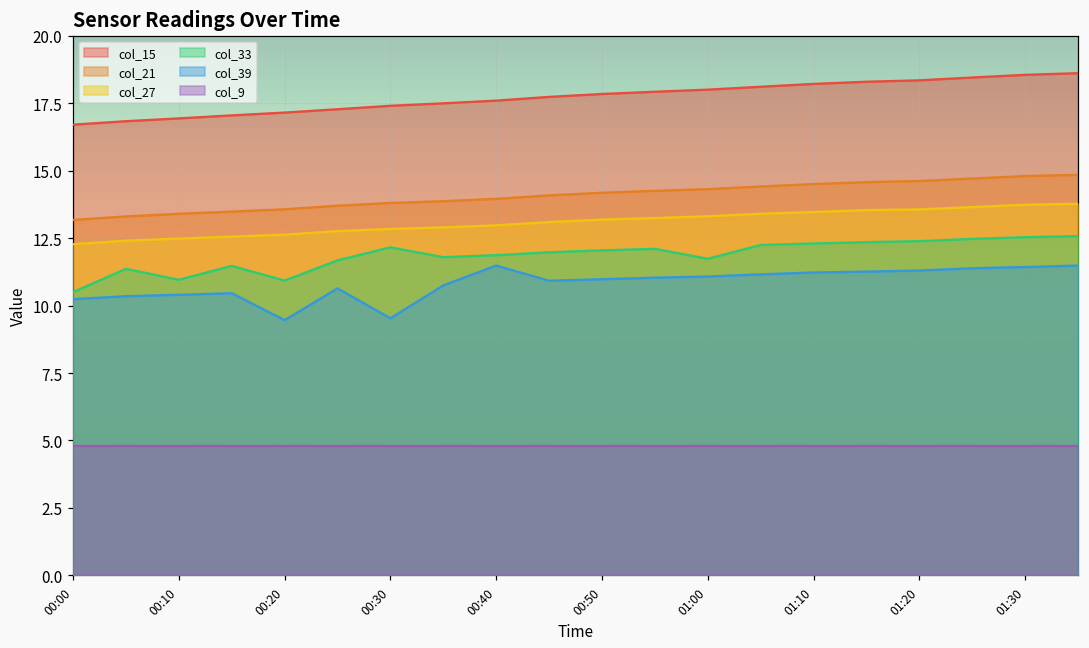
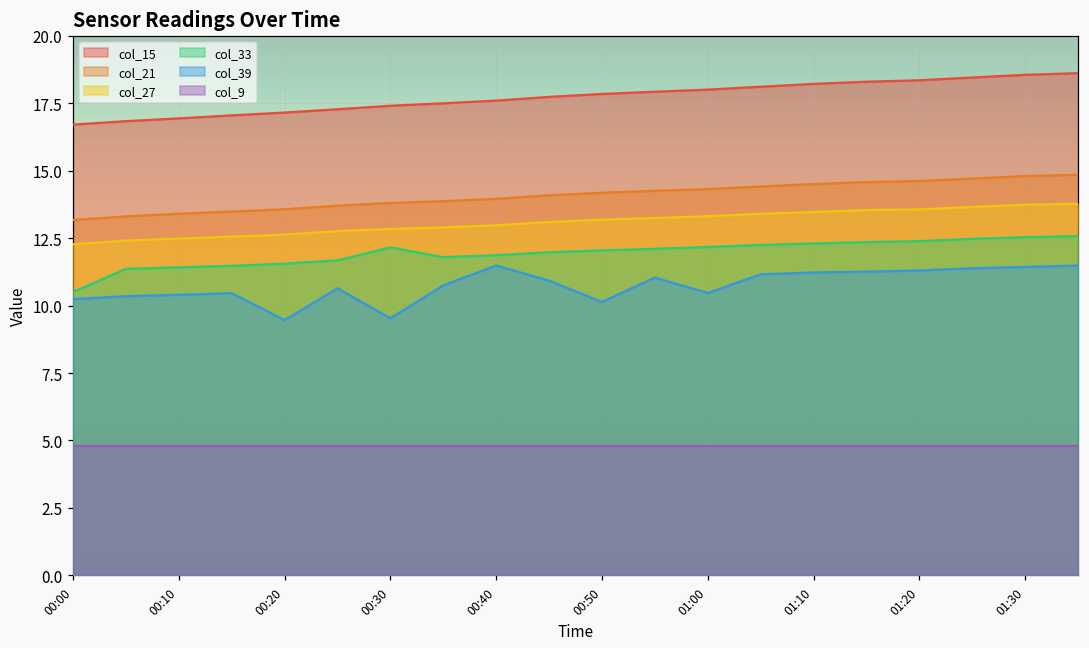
col_33, 00:10: 11.0 -> 11.4
col_33, 00:20: 10.9 -> 11.6
col_39, 00:50: 11.0 -> 10.1
col_33, 01:00: 11.7 -> 12.2
col_39, 01:00: 11.1 -> 10.5
